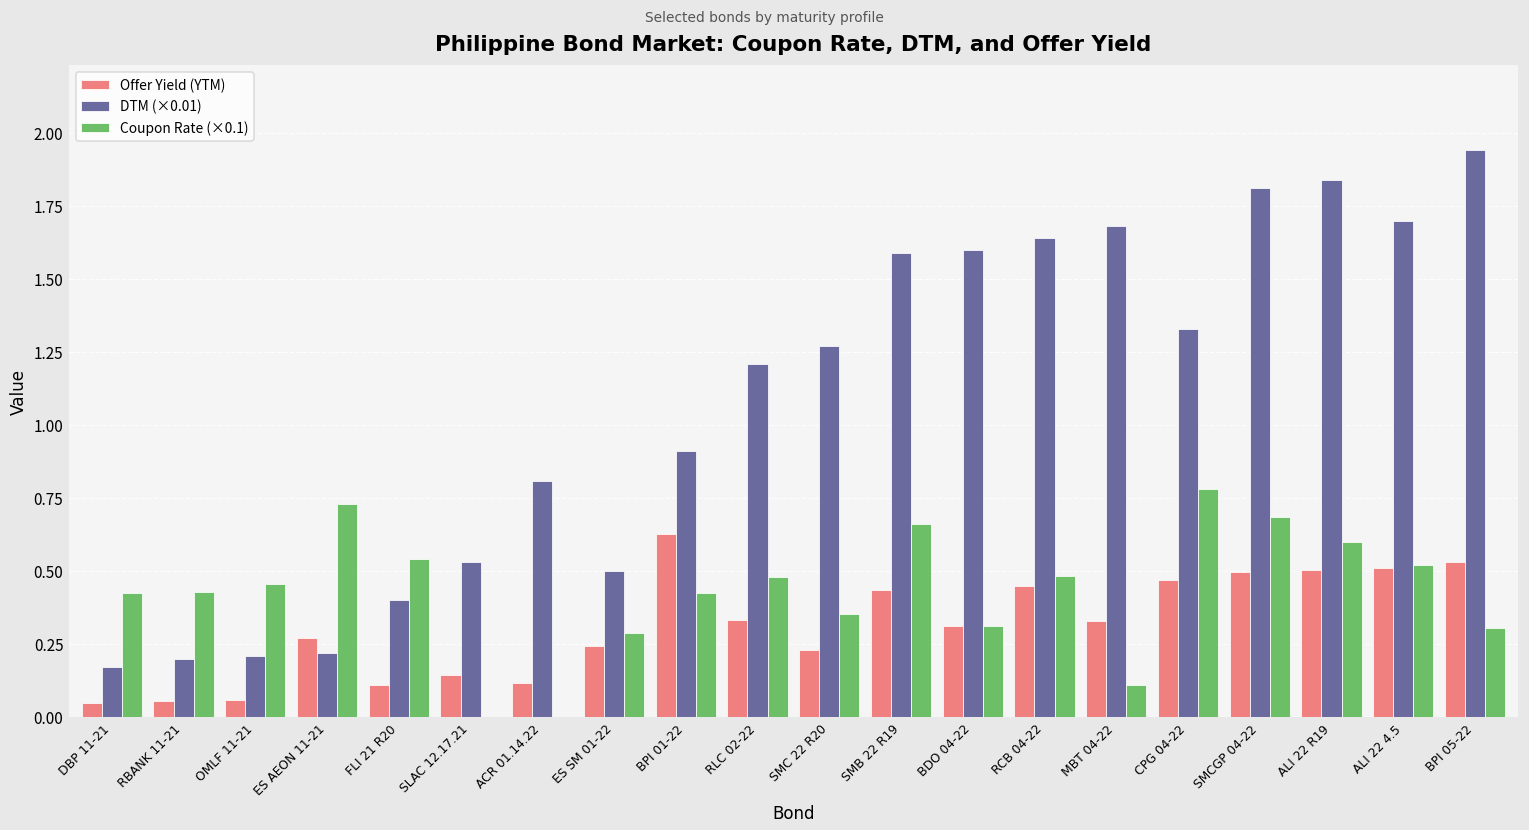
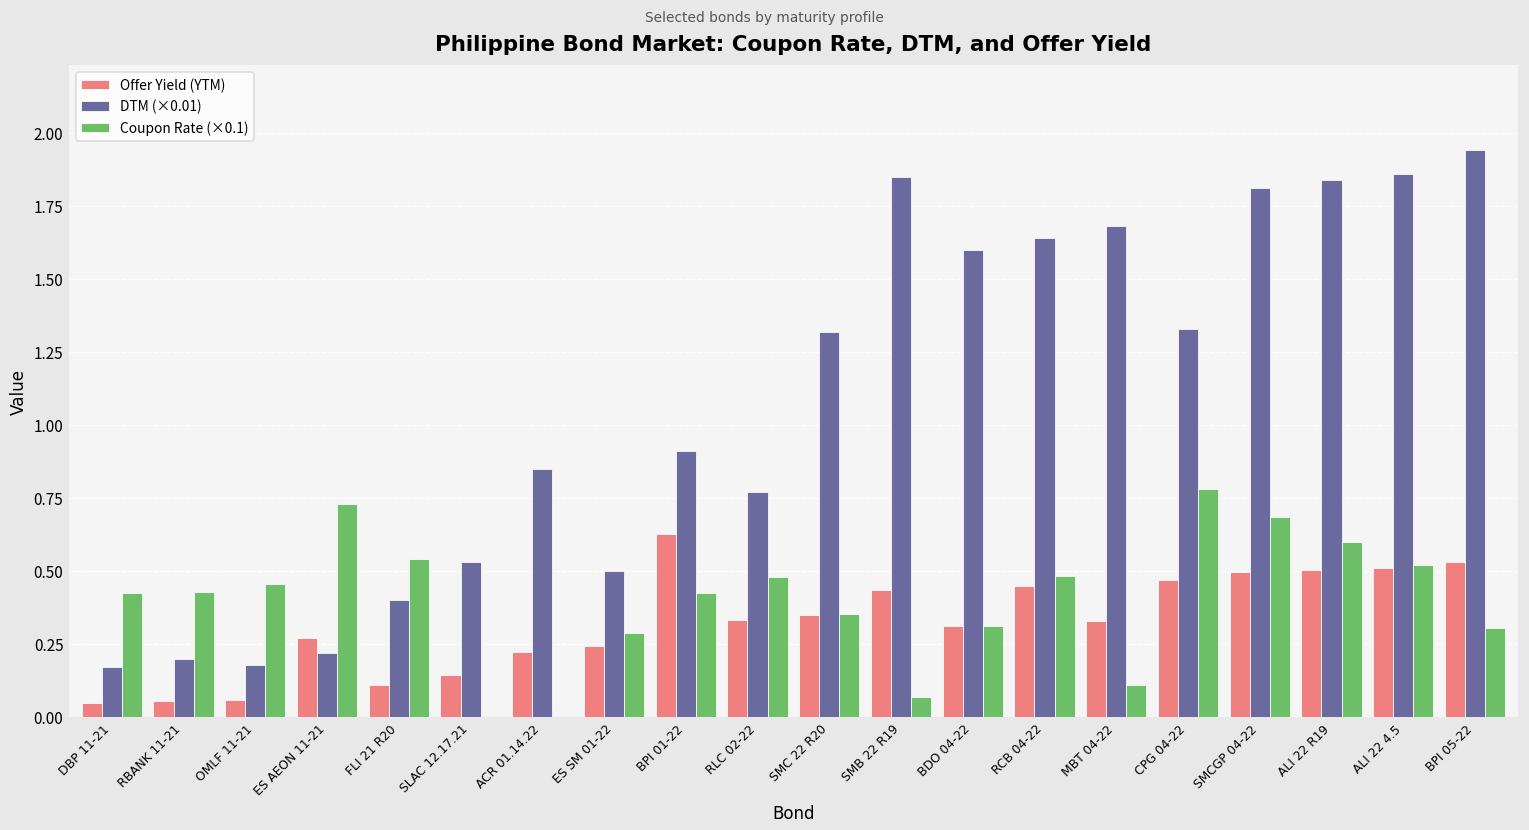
DTM (×0.01), OMLF 11-21: 0.21 -> 0.18
Offer Yield (YTM), ACR 01.14.22: 0.12 -> 0.22
DTM (×0.01), ACR 01.14.22: 0.81 -> 0.85
DTM (×0.01), RLC 02-22: 1.21 -> 0.77
Offer Yield (YTM), SMC 22 R20: 0.23 -> 0.35
DTM (×0.01), SMC 22 R20: 1.27 -> 1.32
DTM (×0.01), SMB 22 R19: 1.59 -> 1.85
Coupon Rate (×0.1), SMB 22 R19: 0.66 -> 0.07
DTM (×0.01), ALI 22 4.5: 1.70 -> 1.86
